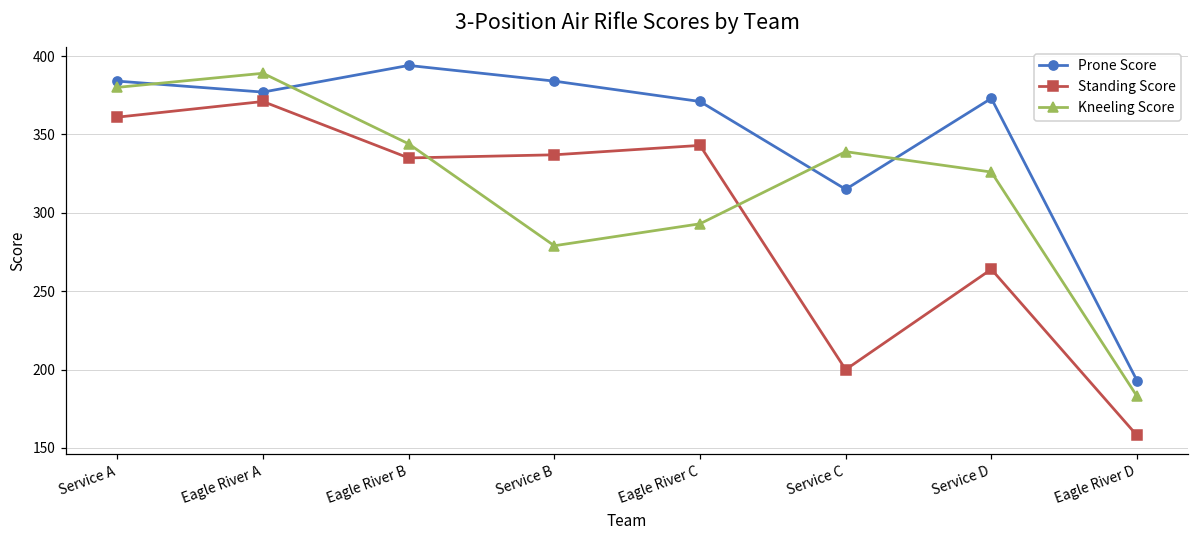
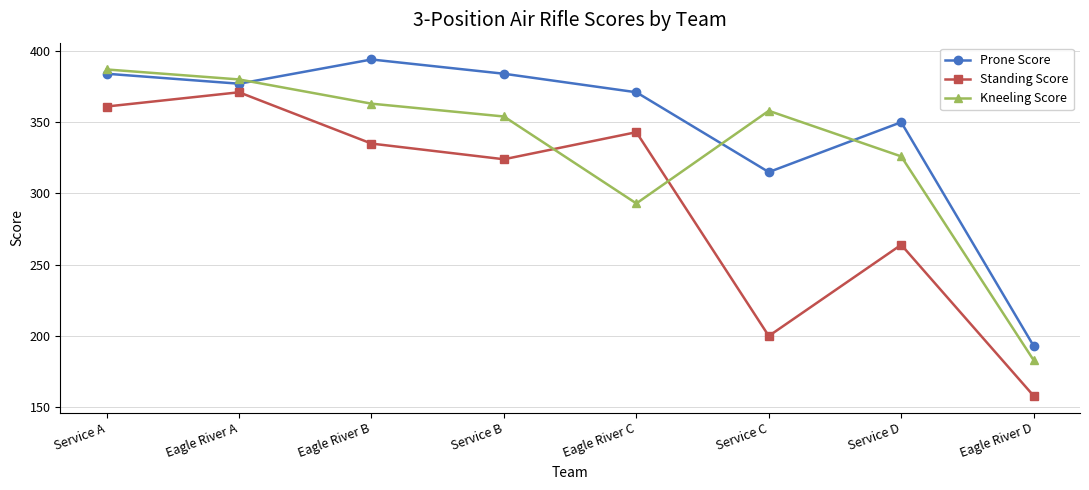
Kneeling Score, Service A: 380 -> 387
Kneeling Score, Eagle River A: 389 -> 380
Kneeling Score, Eagle River B: 344 -> 363
Standing Score, Service B: 337 -> 324
Kneeling Score, Service B: 279 -> 354
Kneeling Score, Service C: 339 -> 358
Prone Score, Service D: 373 -> 350
